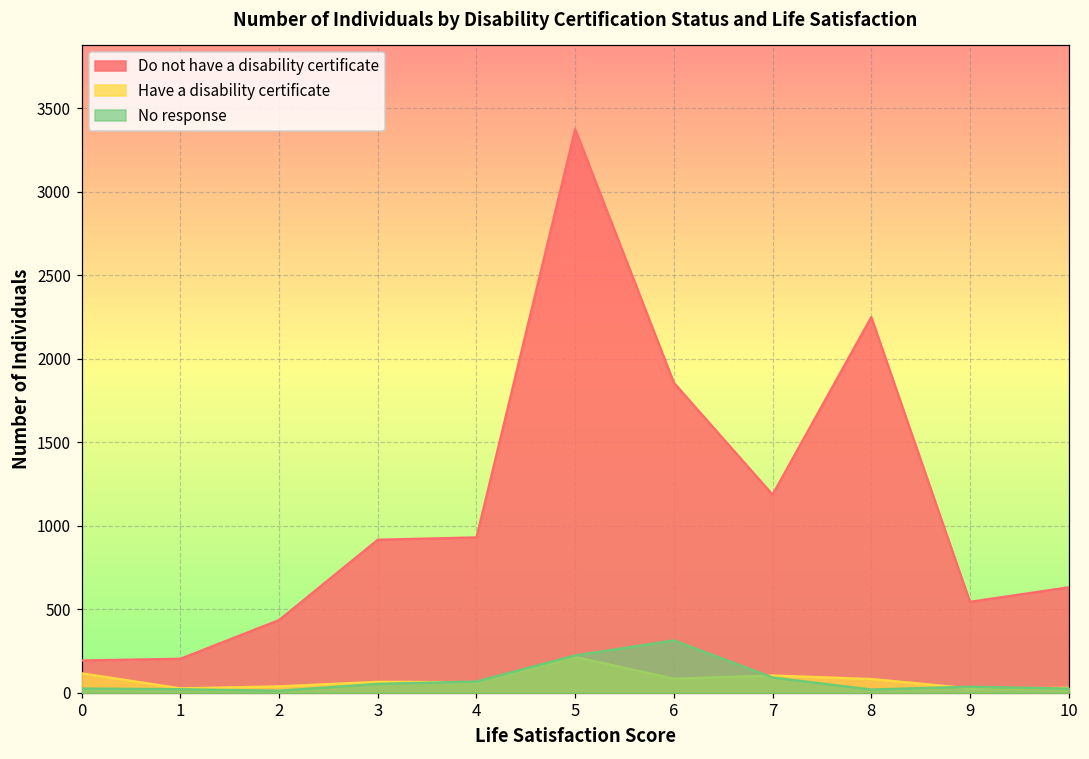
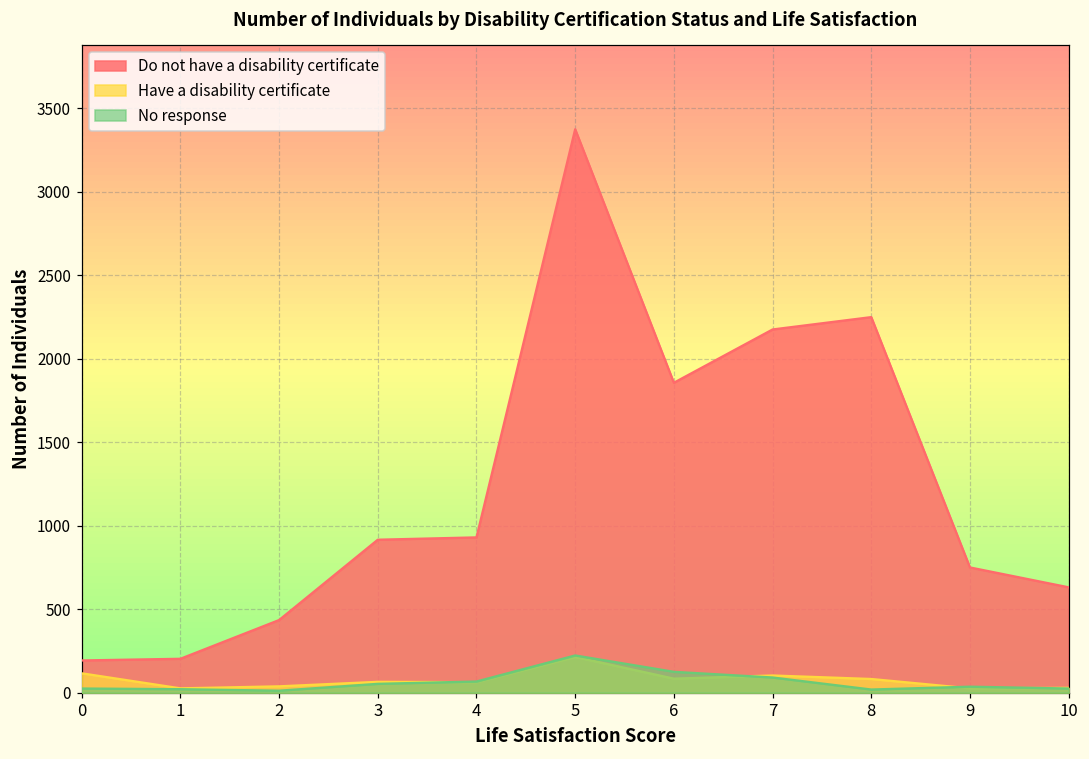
No response, 6: 310 -> 130
Do not have a disability certificate, 7: 1190 -> 2180
Do not have a disability certificate, 9: 540 -> 750
